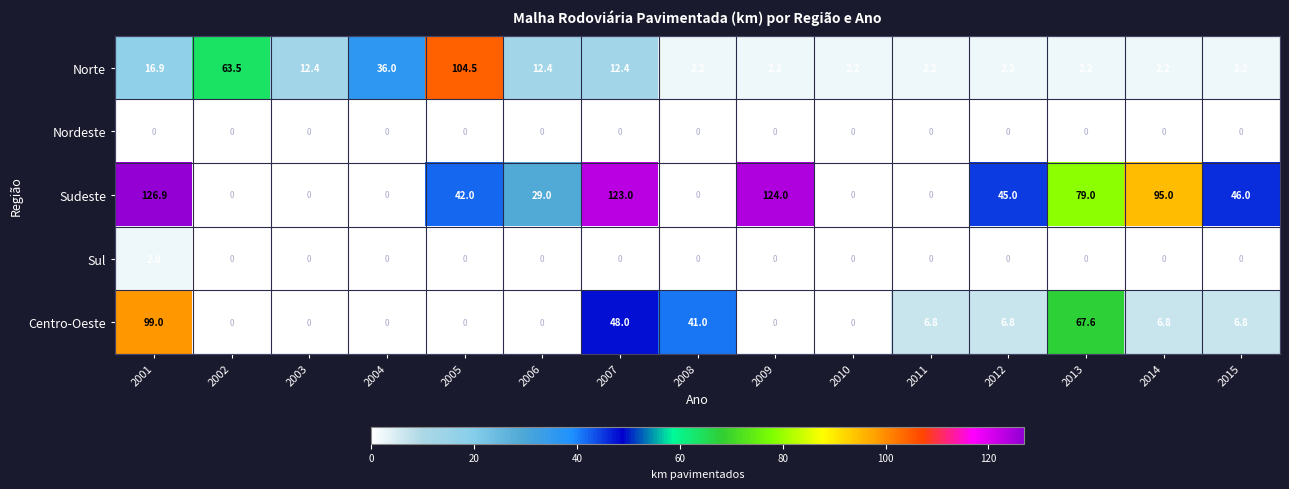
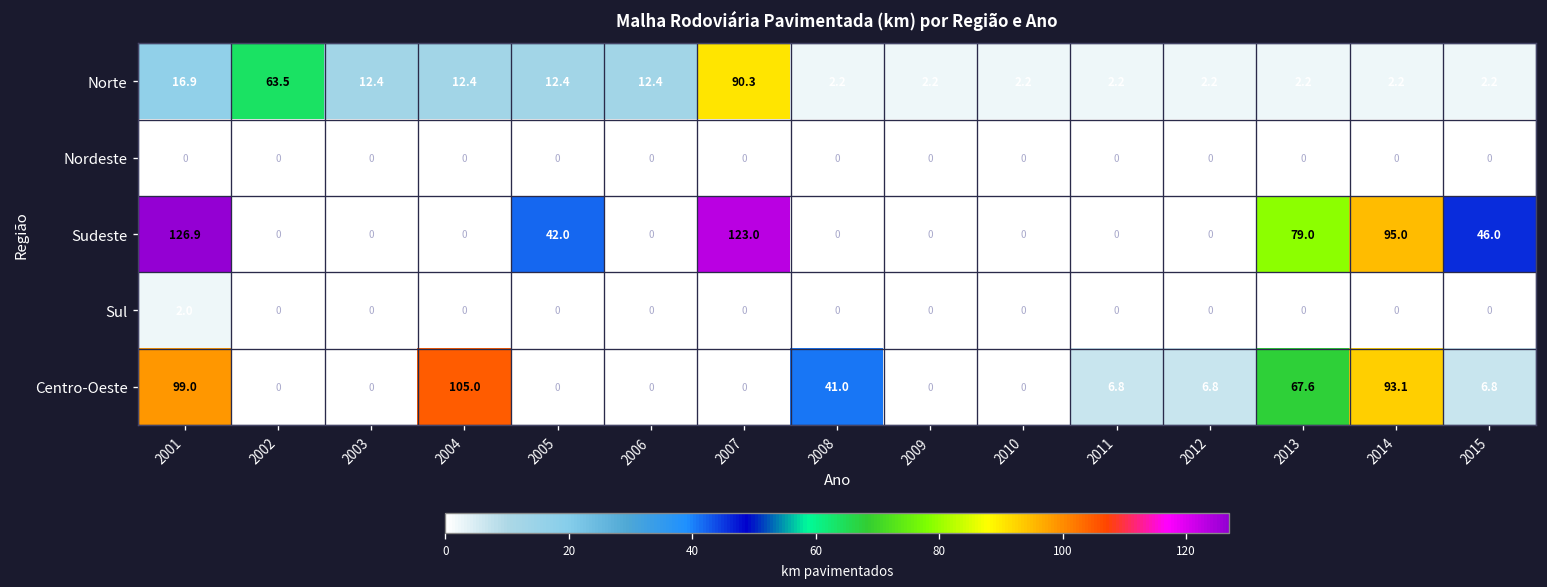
Norte, 2004: 36.0 -> 12.4
Norte, 2005: 104.5 -> 12.4
Norte, 2007: 12.4 -> 90.3
Sudeste, 2006: 29.0 -> 0
Sudeste, 2009: 124.0 -> 0
Sudeste, 2012: 45.0 -> 0
Centro-Oeste, 2004: 0 -> 105.0
Centro-Oeste, 2007: 48.0 -> 0
Centro-Oeste, 2014: 6.8 -> 93.1
